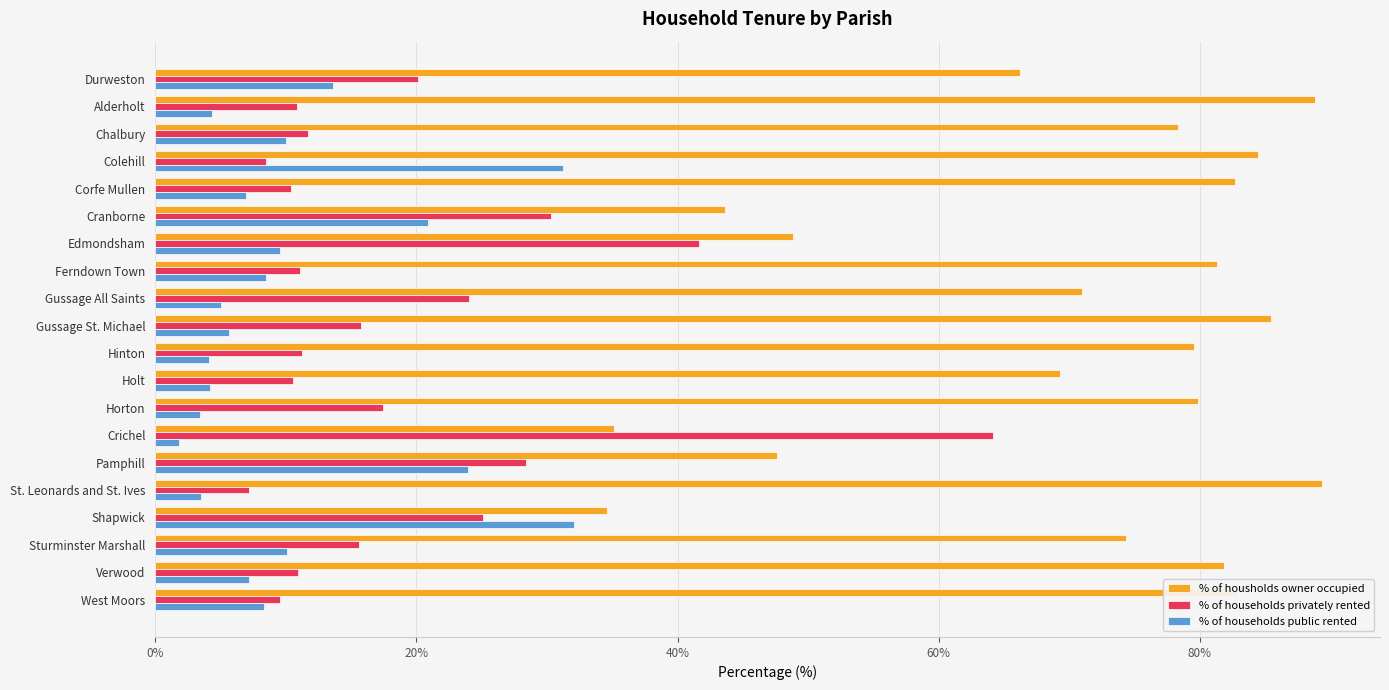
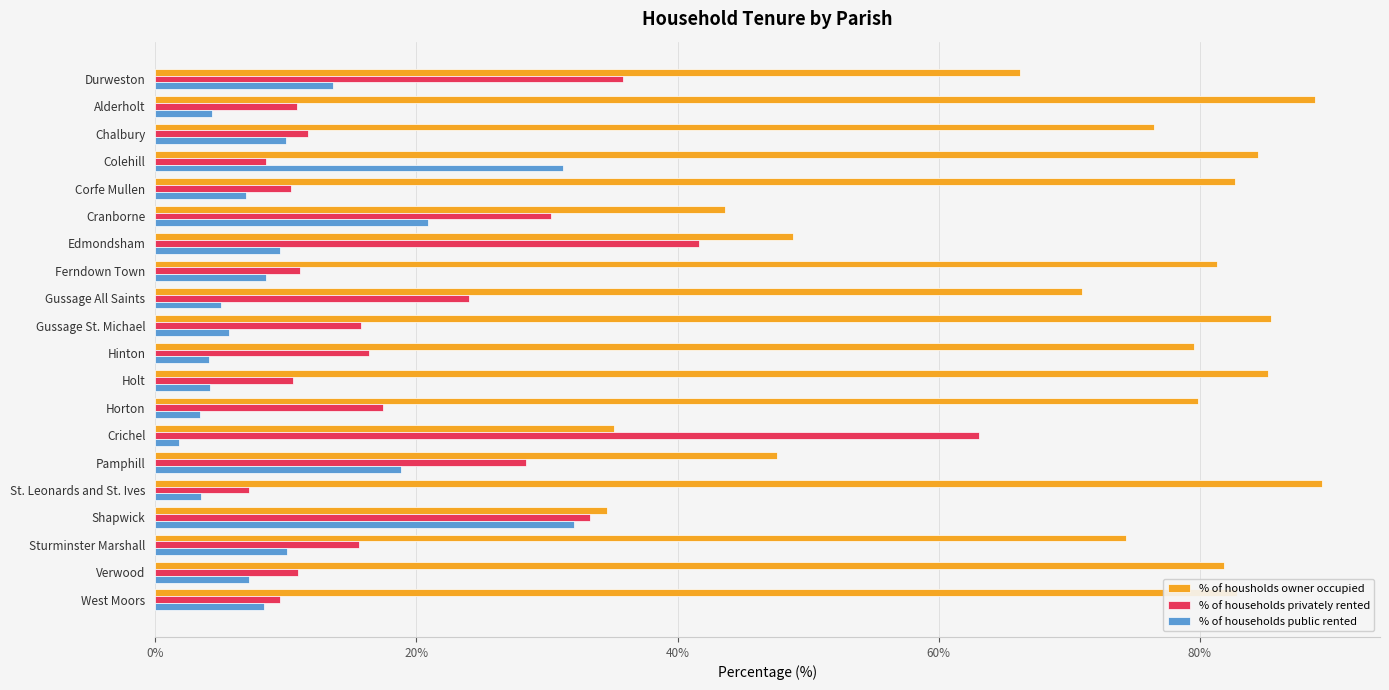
% of households privately rented, Durweston: 20.1% -> 35.9%
% of housholds owner occupied, Chalbury: 78.3% -> 76.5%
% of households privately rented, Hinton: 11.3% -> 16.4%
% of housholds owner occupied, Holt: 69.3% -> 85.3%
% of households privately rented, Crichel: 64.2% -> 63.1%
% of households public rented, Pamphill: 24.0% -> 18.8%
% of households privately rented, Shapwick: 25.1% -> 33.3%
